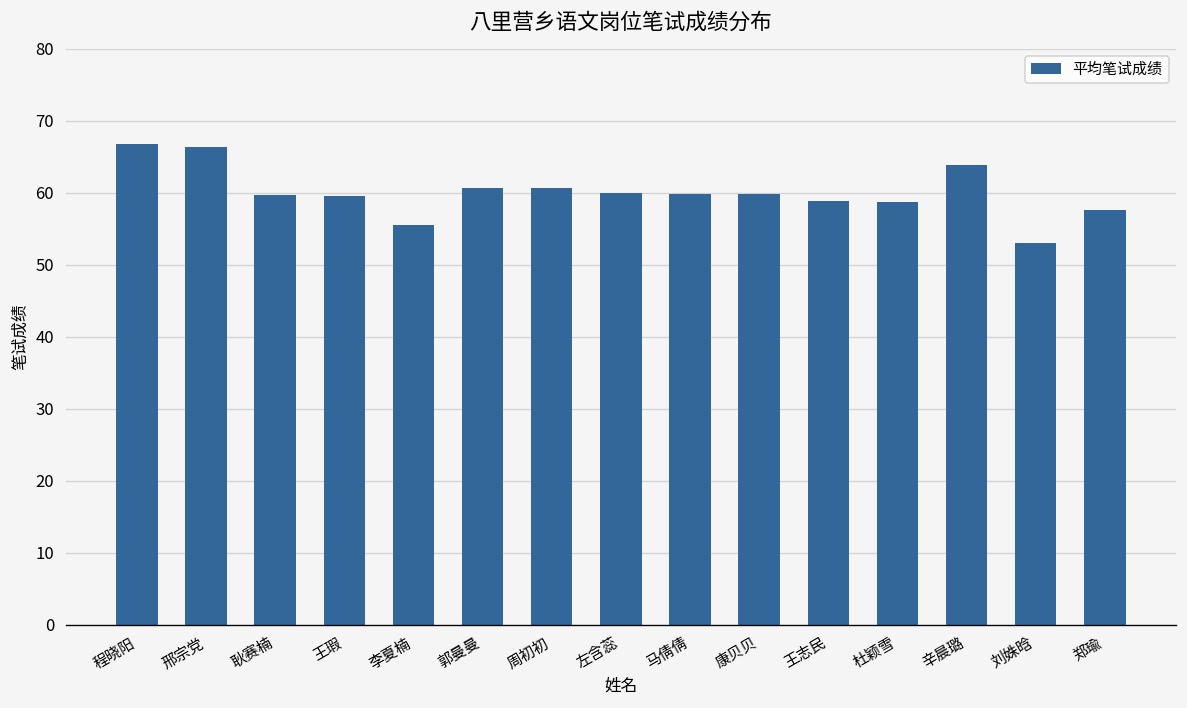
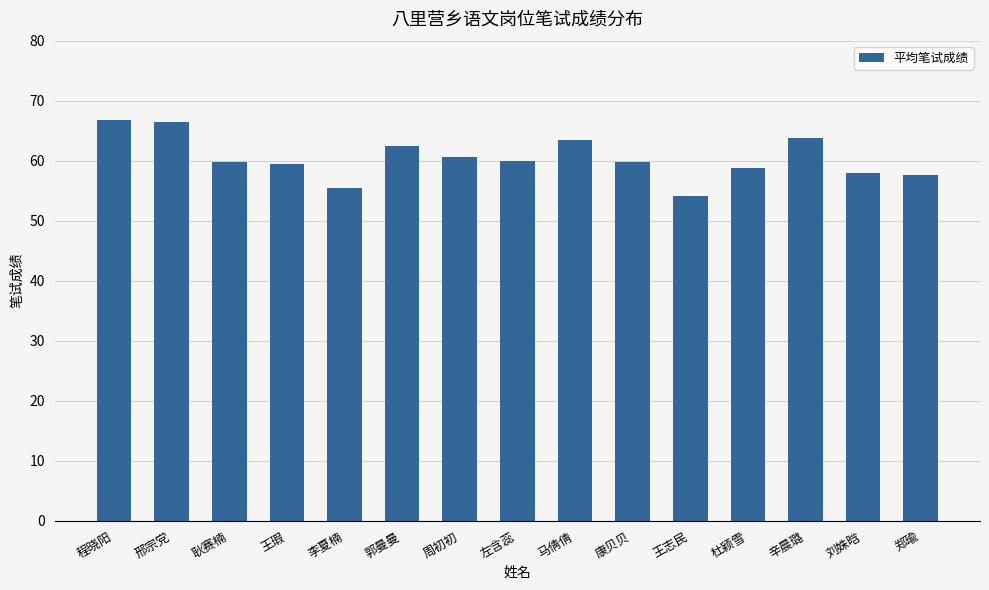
郭曼曼: 61 -> 62
马倩倩: 60 -> 63
王志民: 59 -> 54
刘姝晗: 53 -> 58
